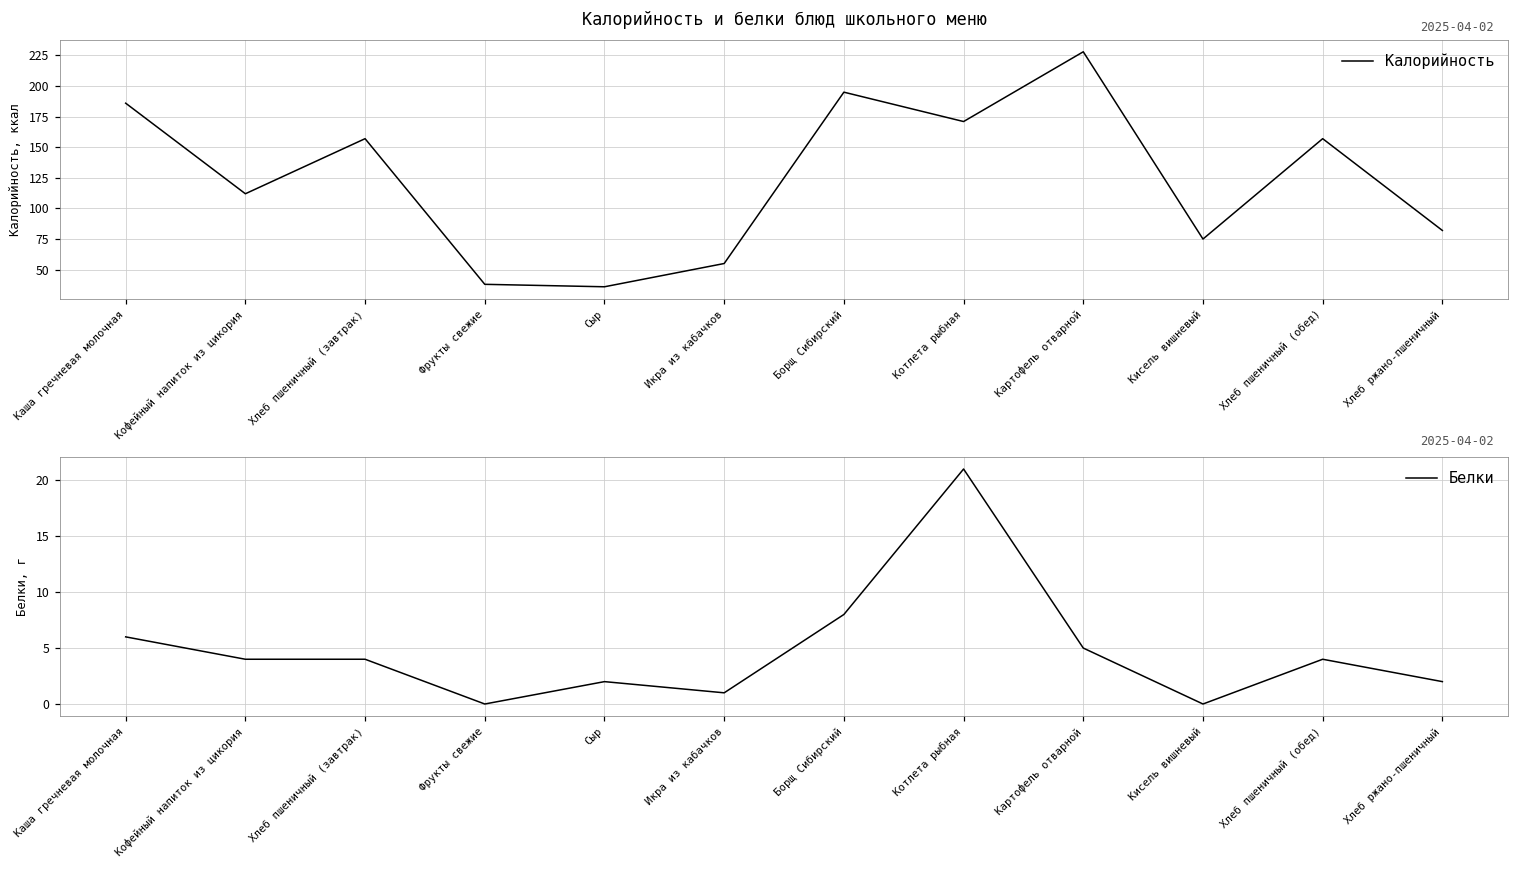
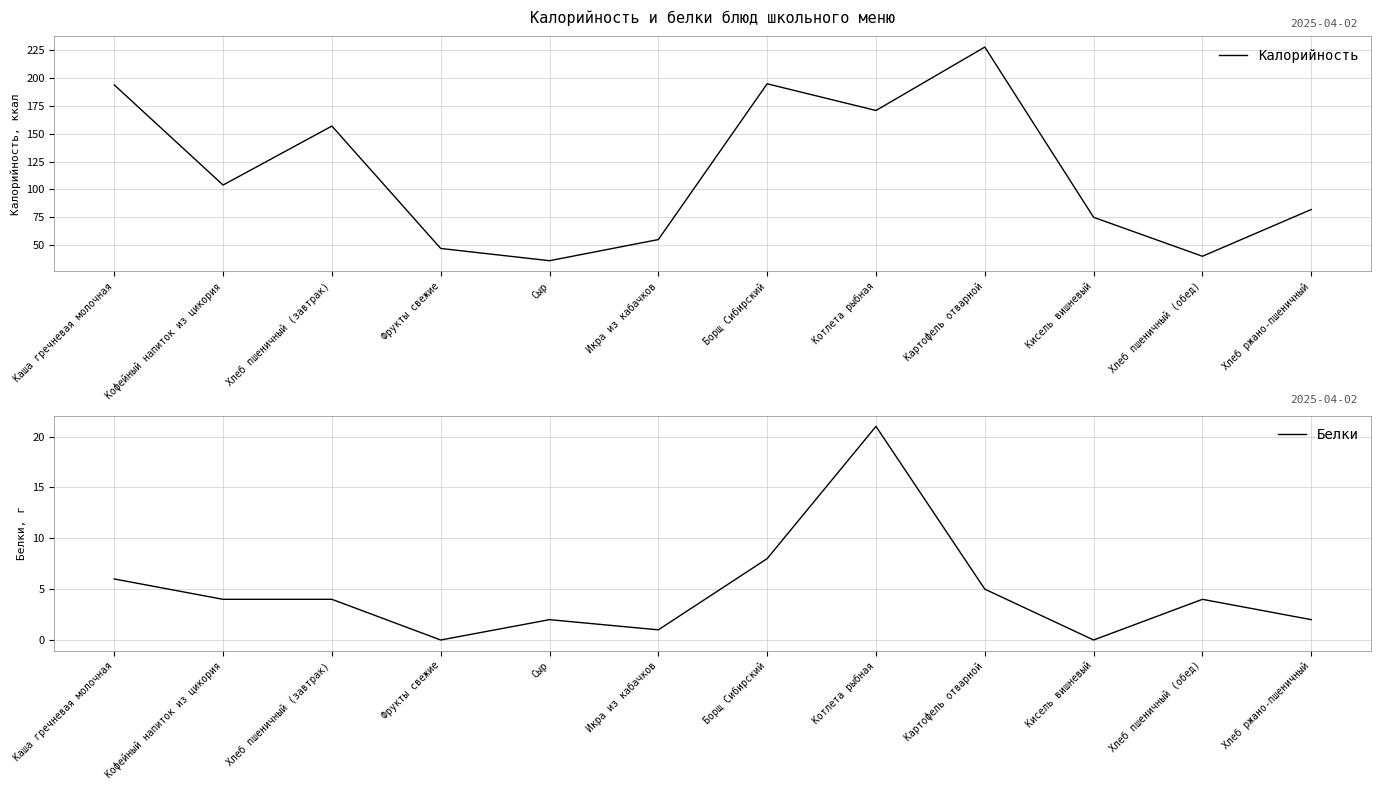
Калорийность и белки блюд школьного меню, Каша гречневая молочная: 186 -> 194
Калорийность и белки блюд школьного меню, Кофейный напиток из цикория: 112 -> 104
Калорийность и белки блюд школьного меню, Фрукты свежие: 38 -> 47
Калорийность и белки блюд школьного меню, Хлеб пшеничный (обед): 157 -> 40
